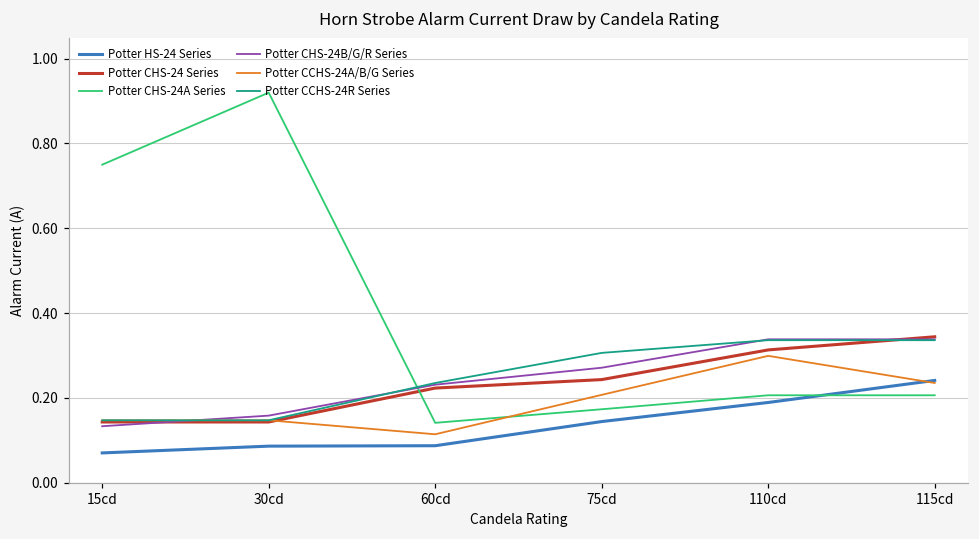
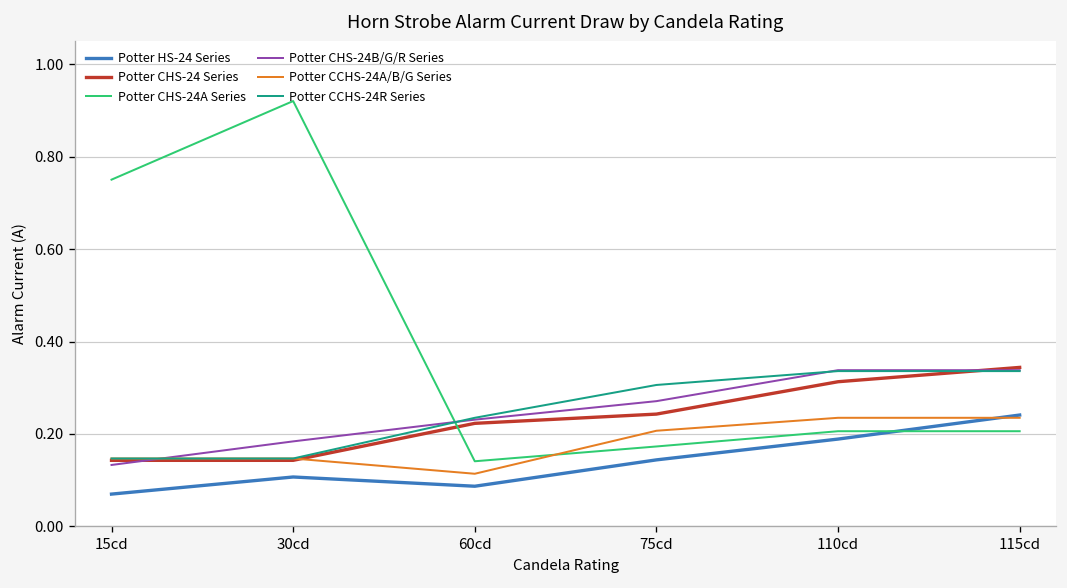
Potter HS-24 Series, 30cd: 0.09 -> 0.11
Potter CHS-24B/G/R Series, 30cd: 0.16 -> 0.18
Potter CCHS-24A/B/G Series, 110cd: 0.30 -> 0.24
